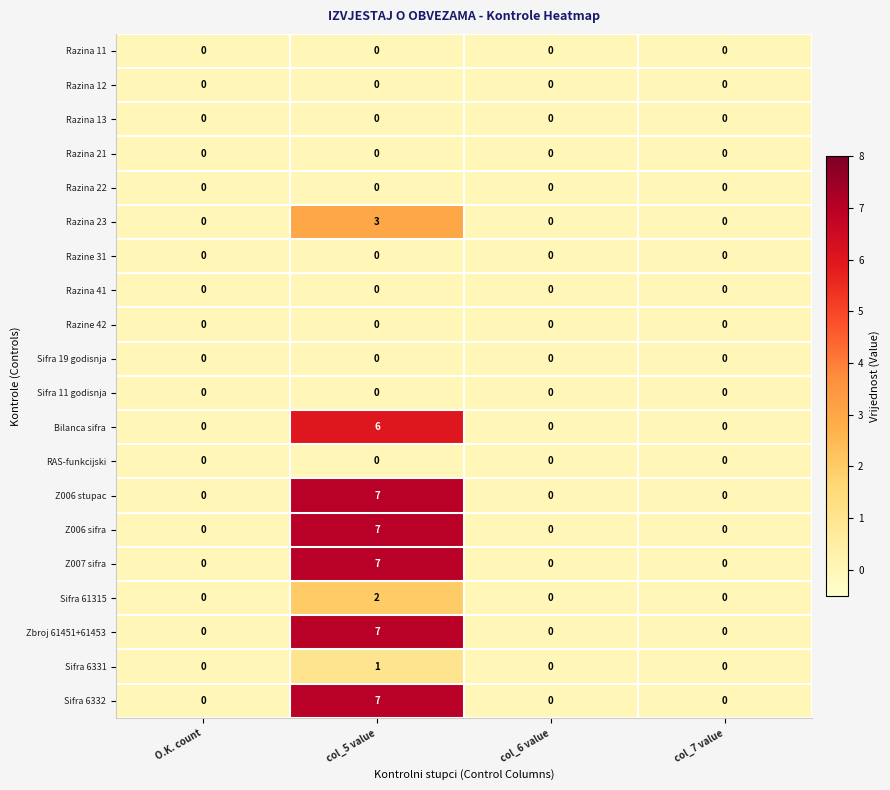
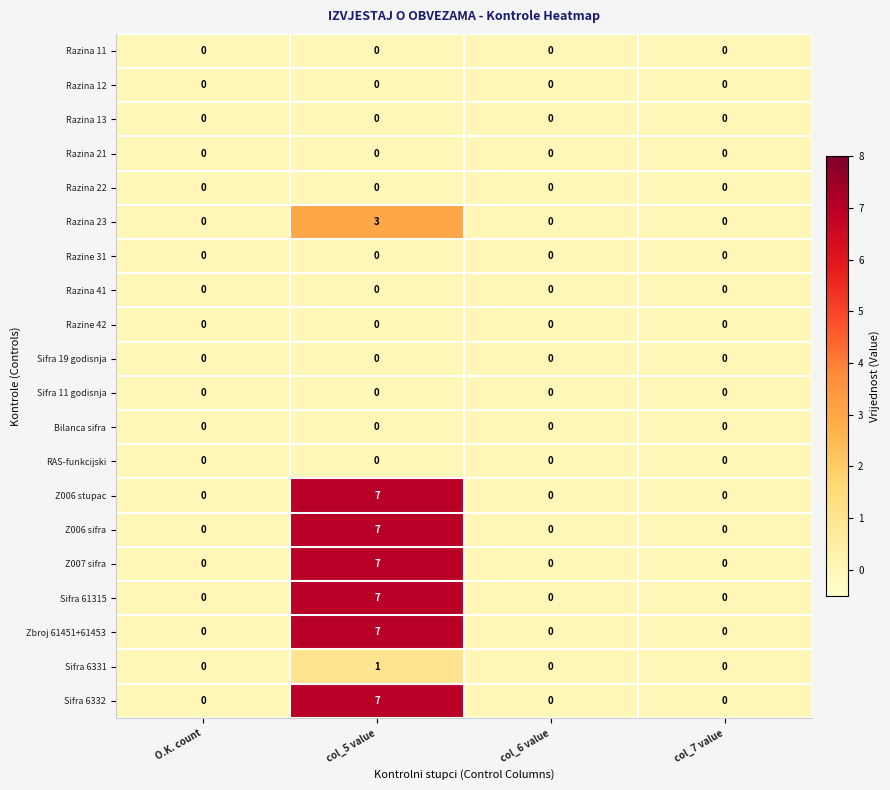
Bilanca sifra, col_5 value: 6 -> 0
Sifra 61315, col_5 value: 2 -> 7
